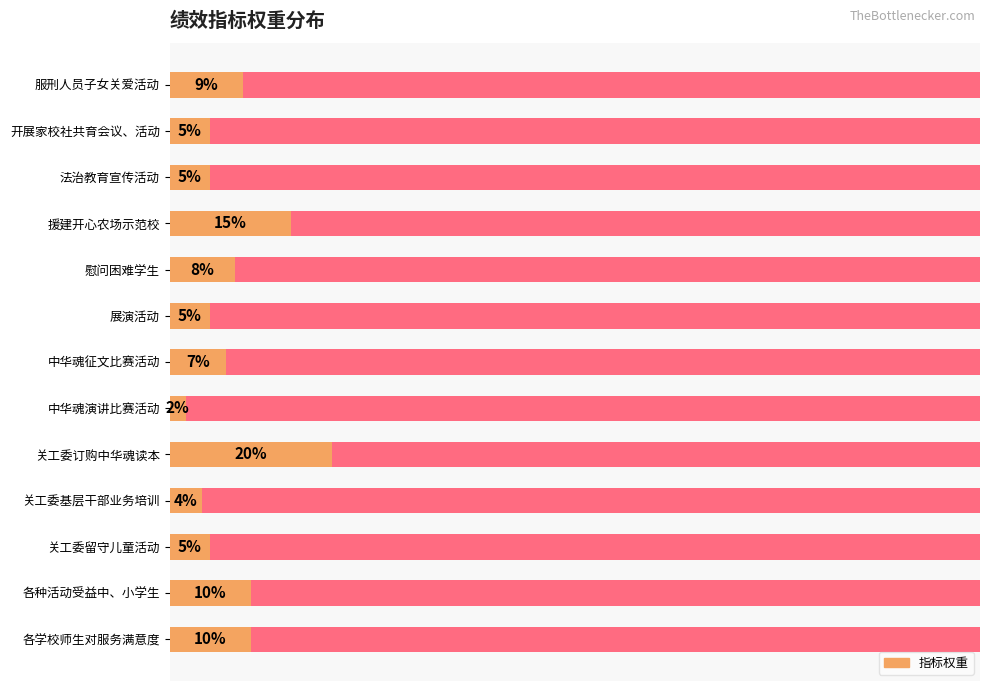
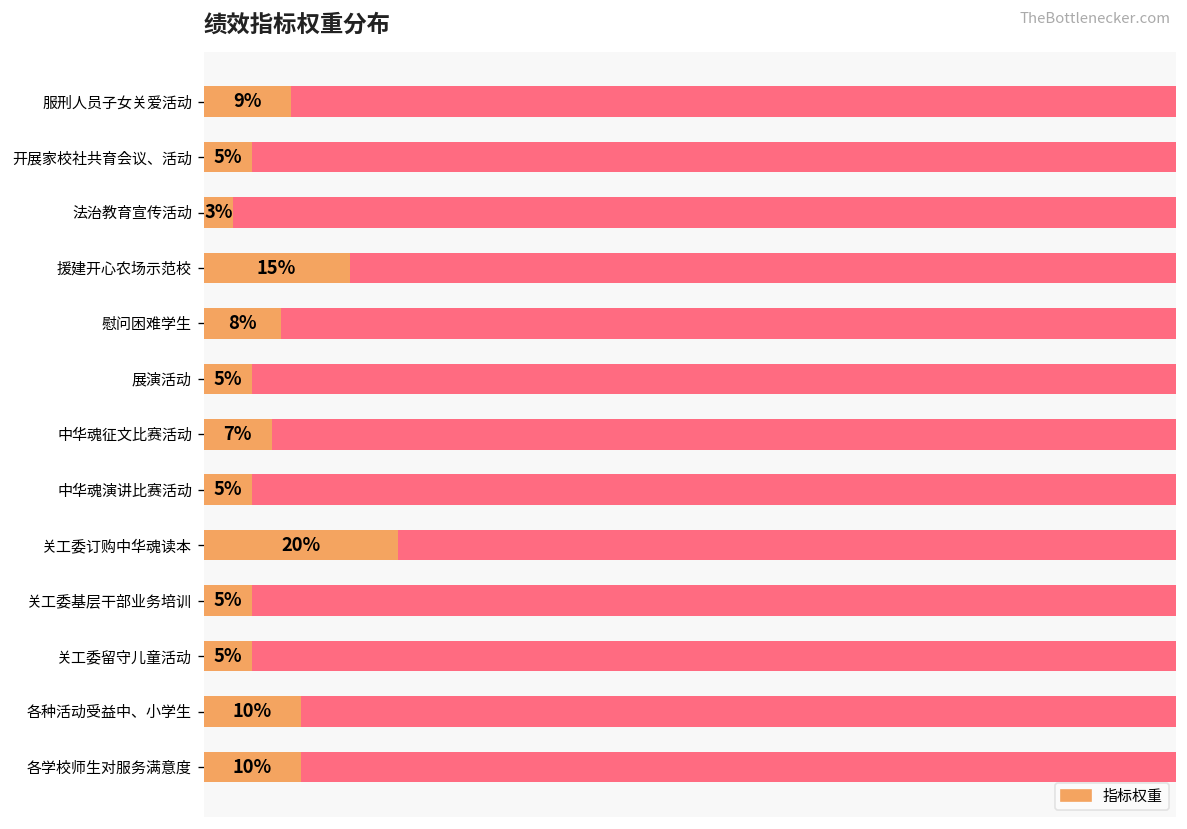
指标权重, 法治教育宣传活动: 5% -> 3%
指标权重, 中华魂演讲比赛活动: 2% -> 5%
指标权重, 关工委基层干部业务培训: 4% -> 5%
